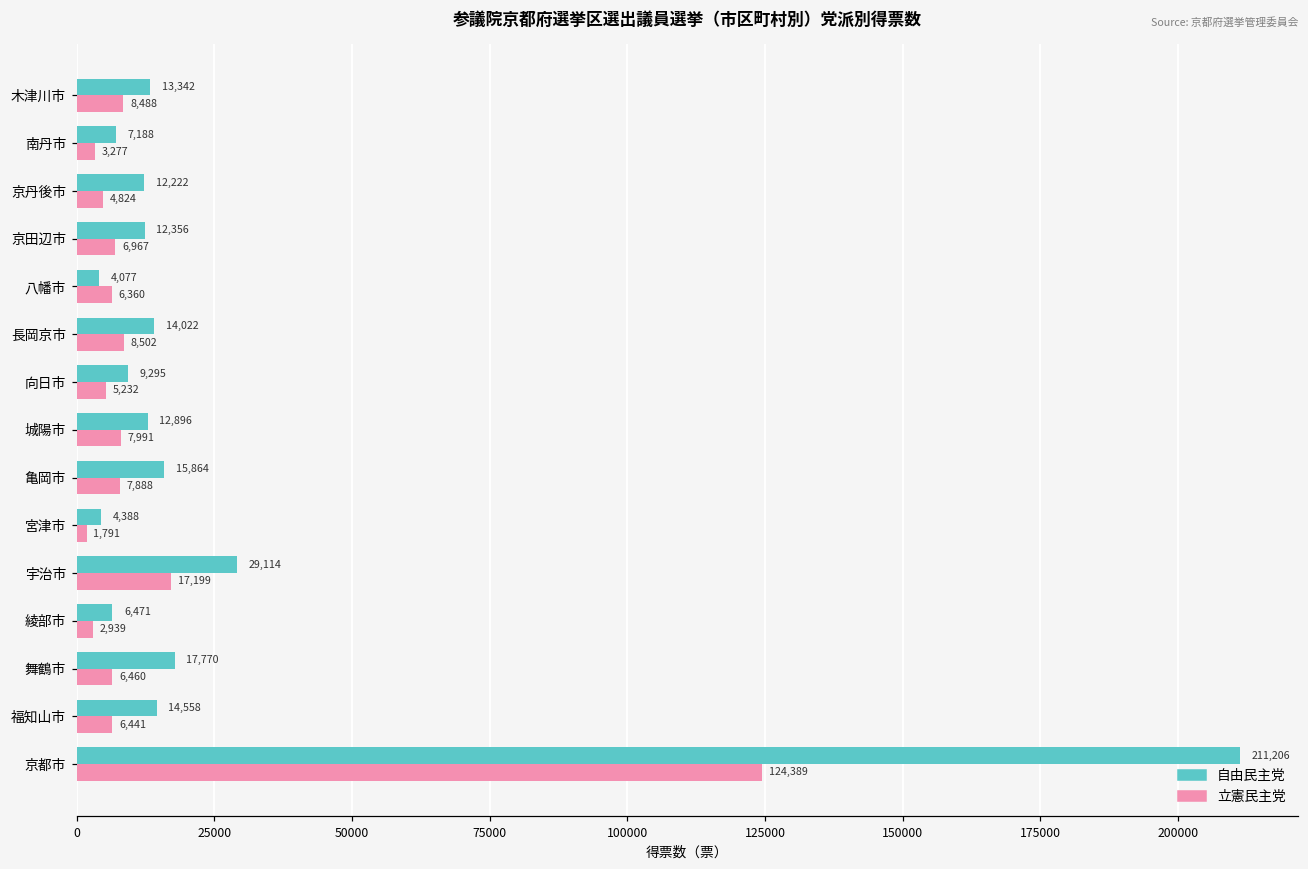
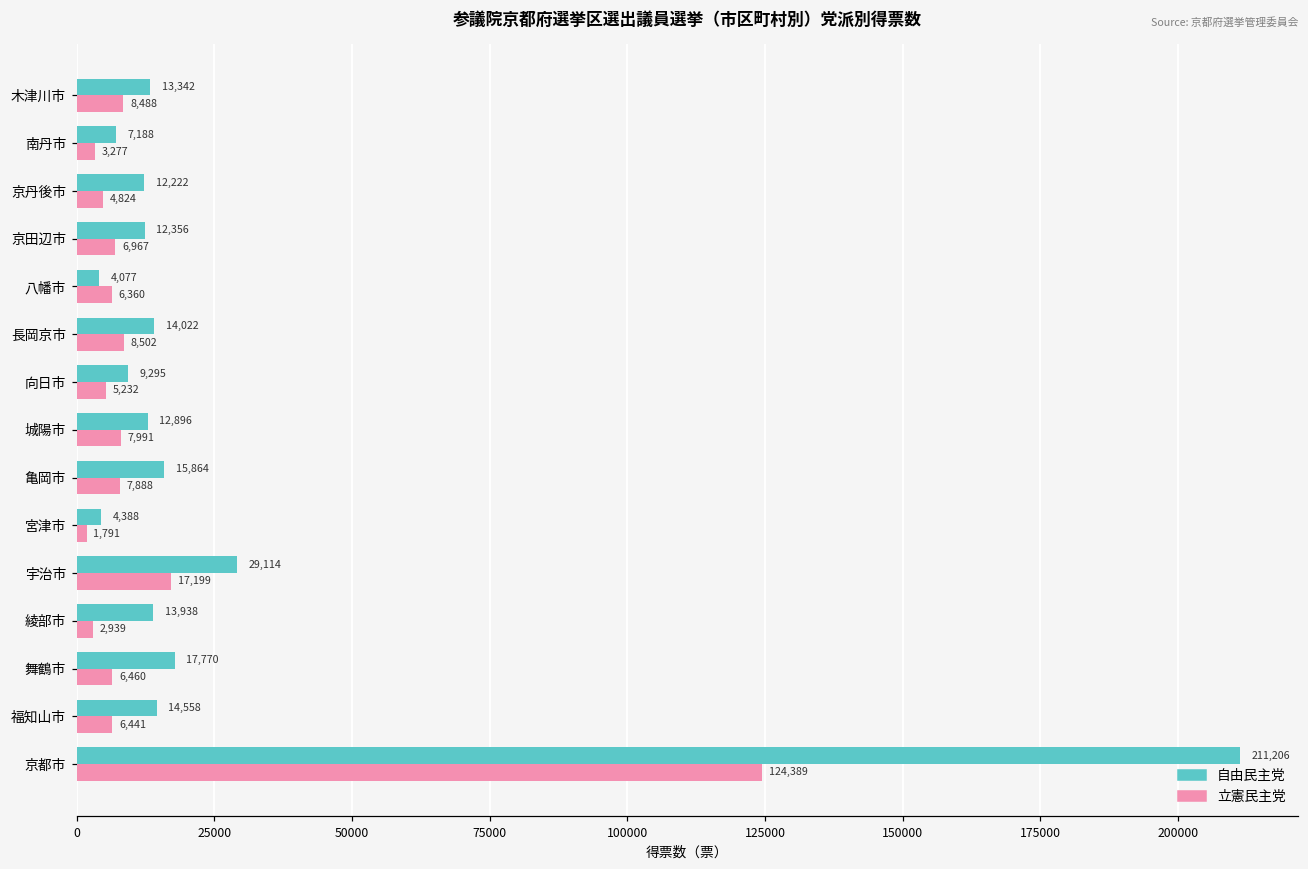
自由民主党, 綾部市: 6,471 -> 13,938
